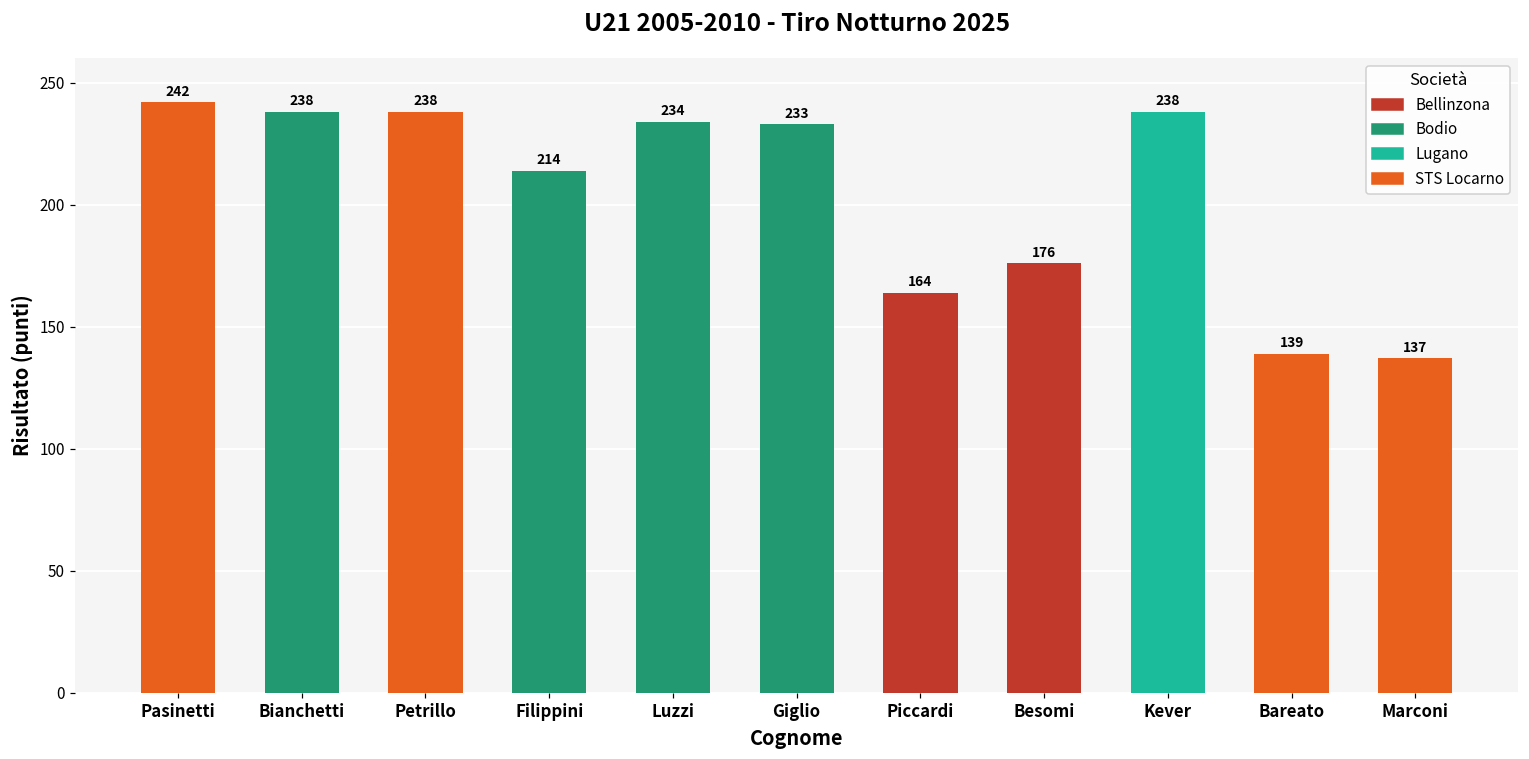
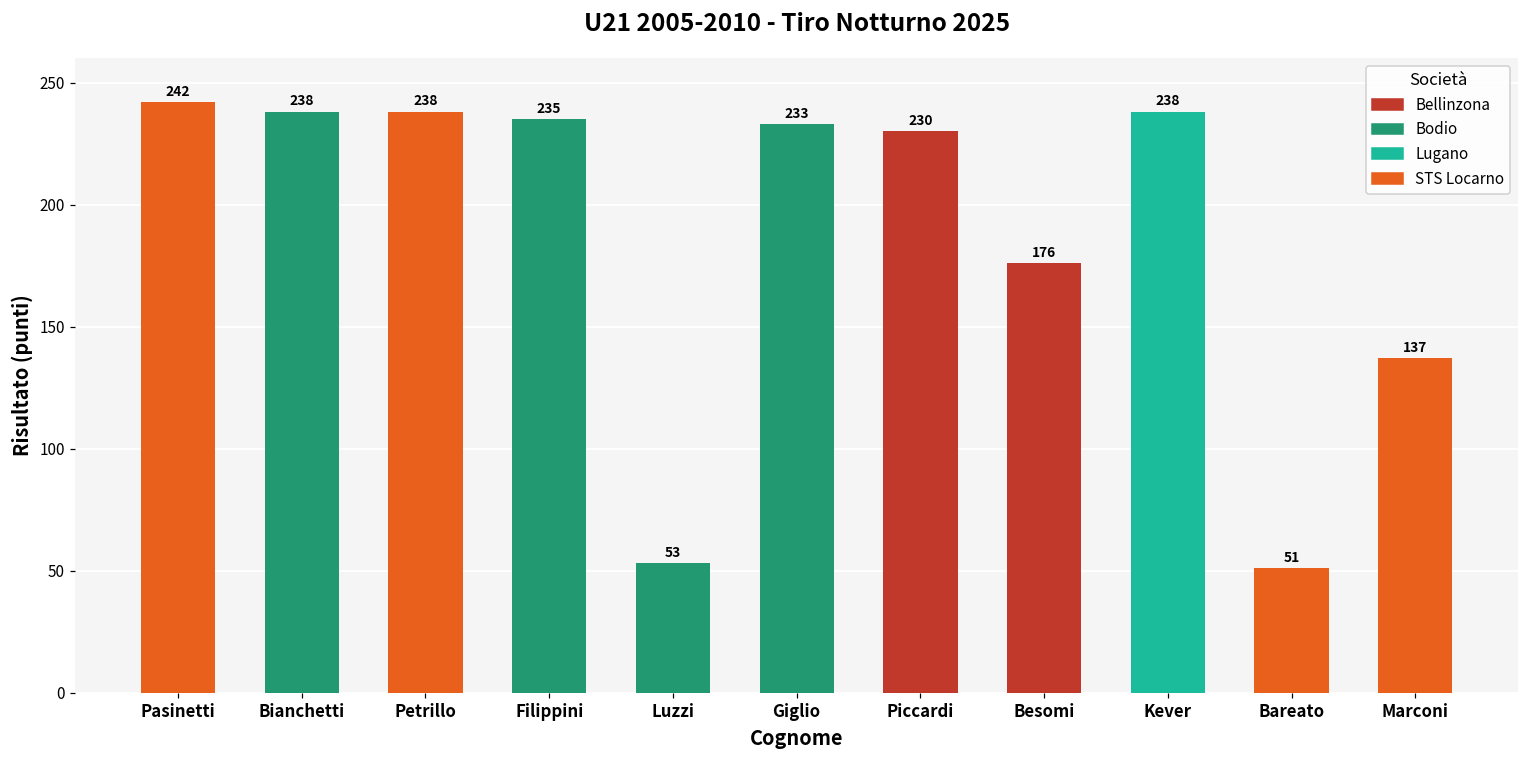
Filippini: 214 -> 235
Luzzi: 234 -> 53
Piccardi: 164 -> 230
Bareato: 139 -> 51
